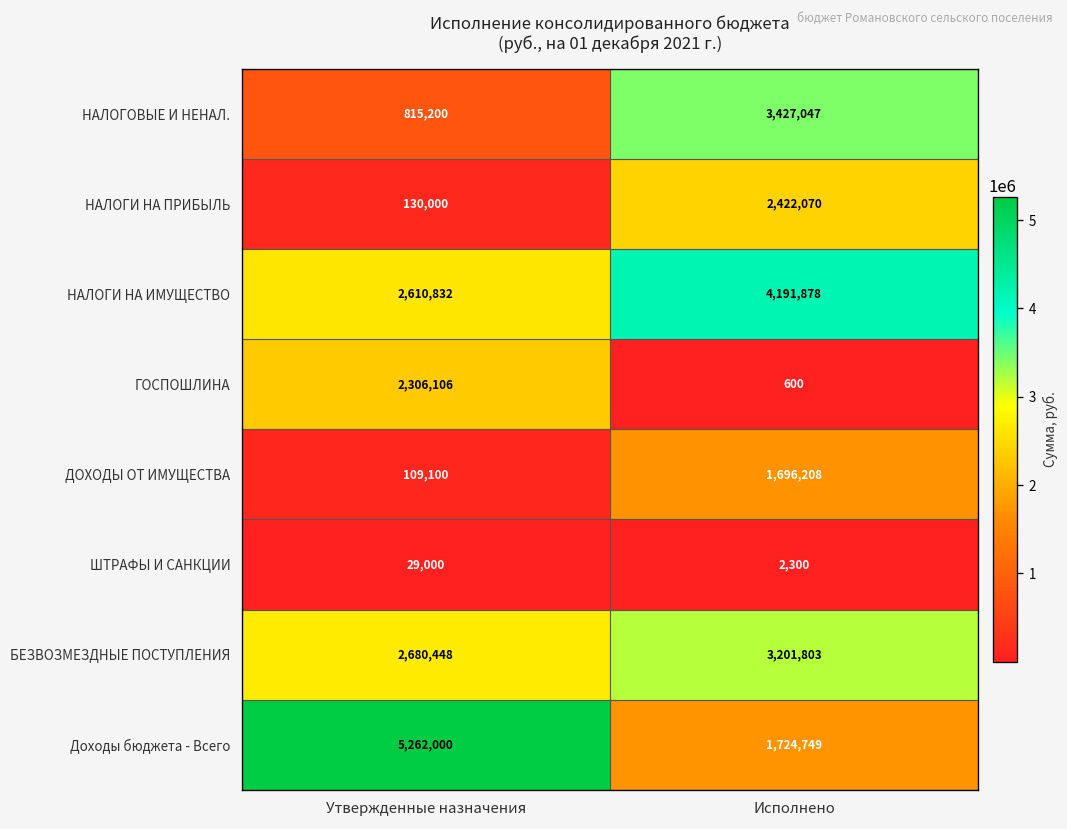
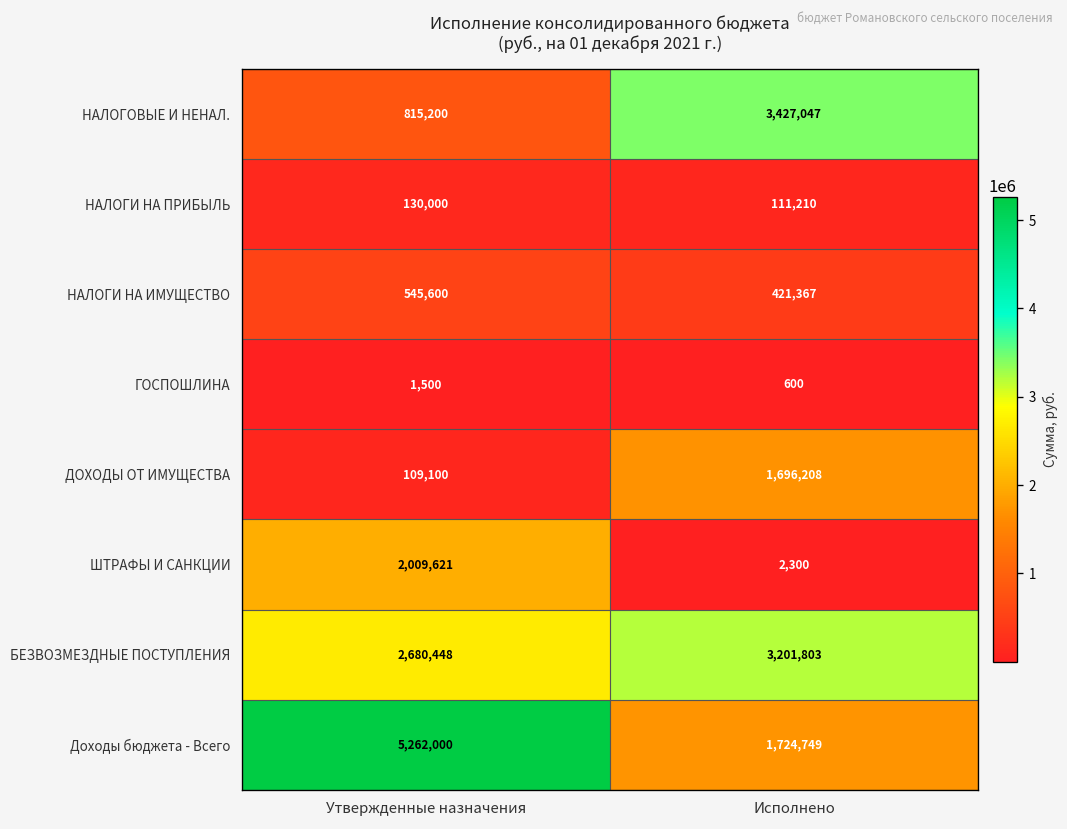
НАЛОГИ НА ПРИБЫЛЬ, Исполнено: 2,422,070 -> 111,210
НАЛОГИ НА ИМУЩЕСТВО, Утвержденные назначения: 2,610,832 -> 545,600
НАЛОГИ НА ИМУЩЕСТВО, Исполнено: 4,191,878 -> 421,367
ГОСПОШЛИНА, Утвержденные назначения: 2,306,106 -> 1,500
ШТРАФЫ И САНКЦИИ, Утвержденные назначения: 29,000 -> 2,009,621
